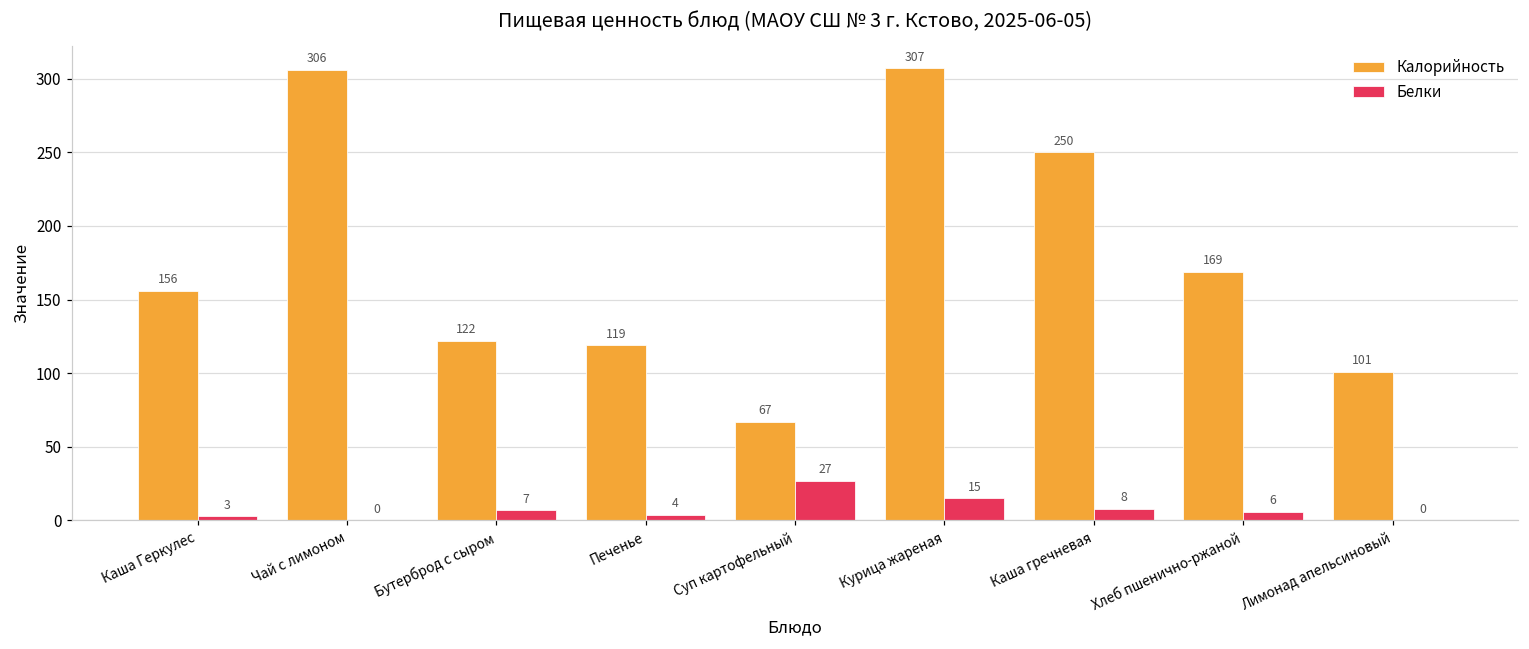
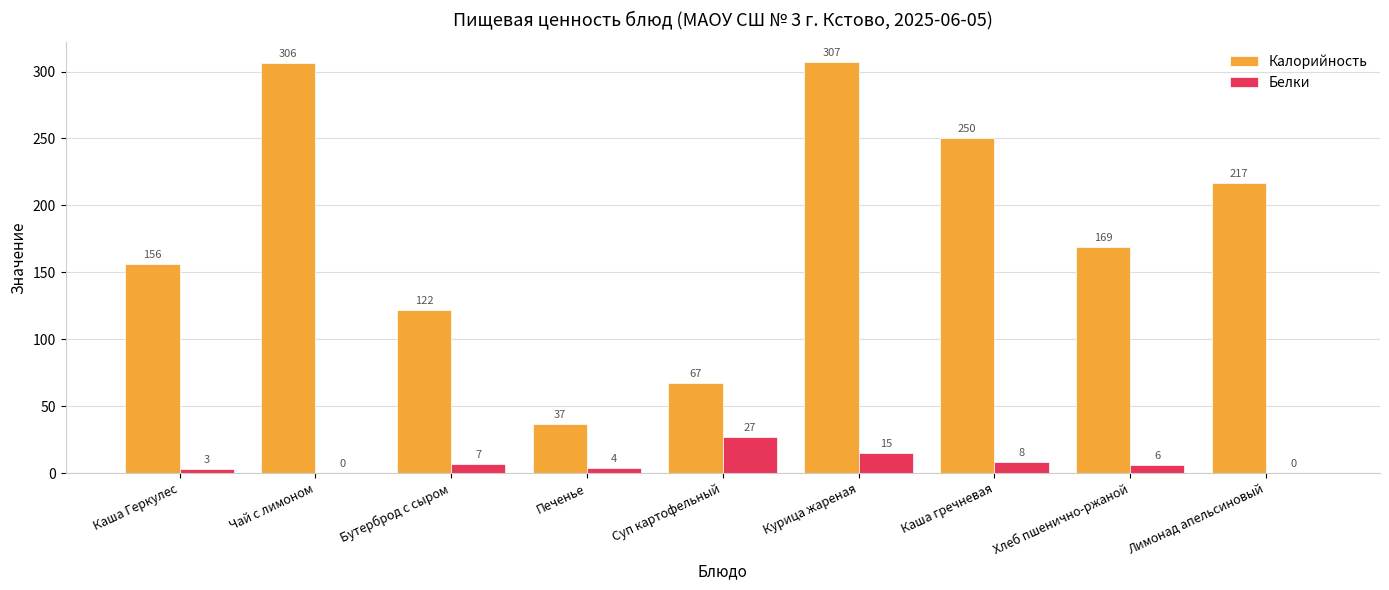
Калорийность, Печенье: 119 -> 37
Калорийность, Лимонад апельсиновый: 101 -> 217
